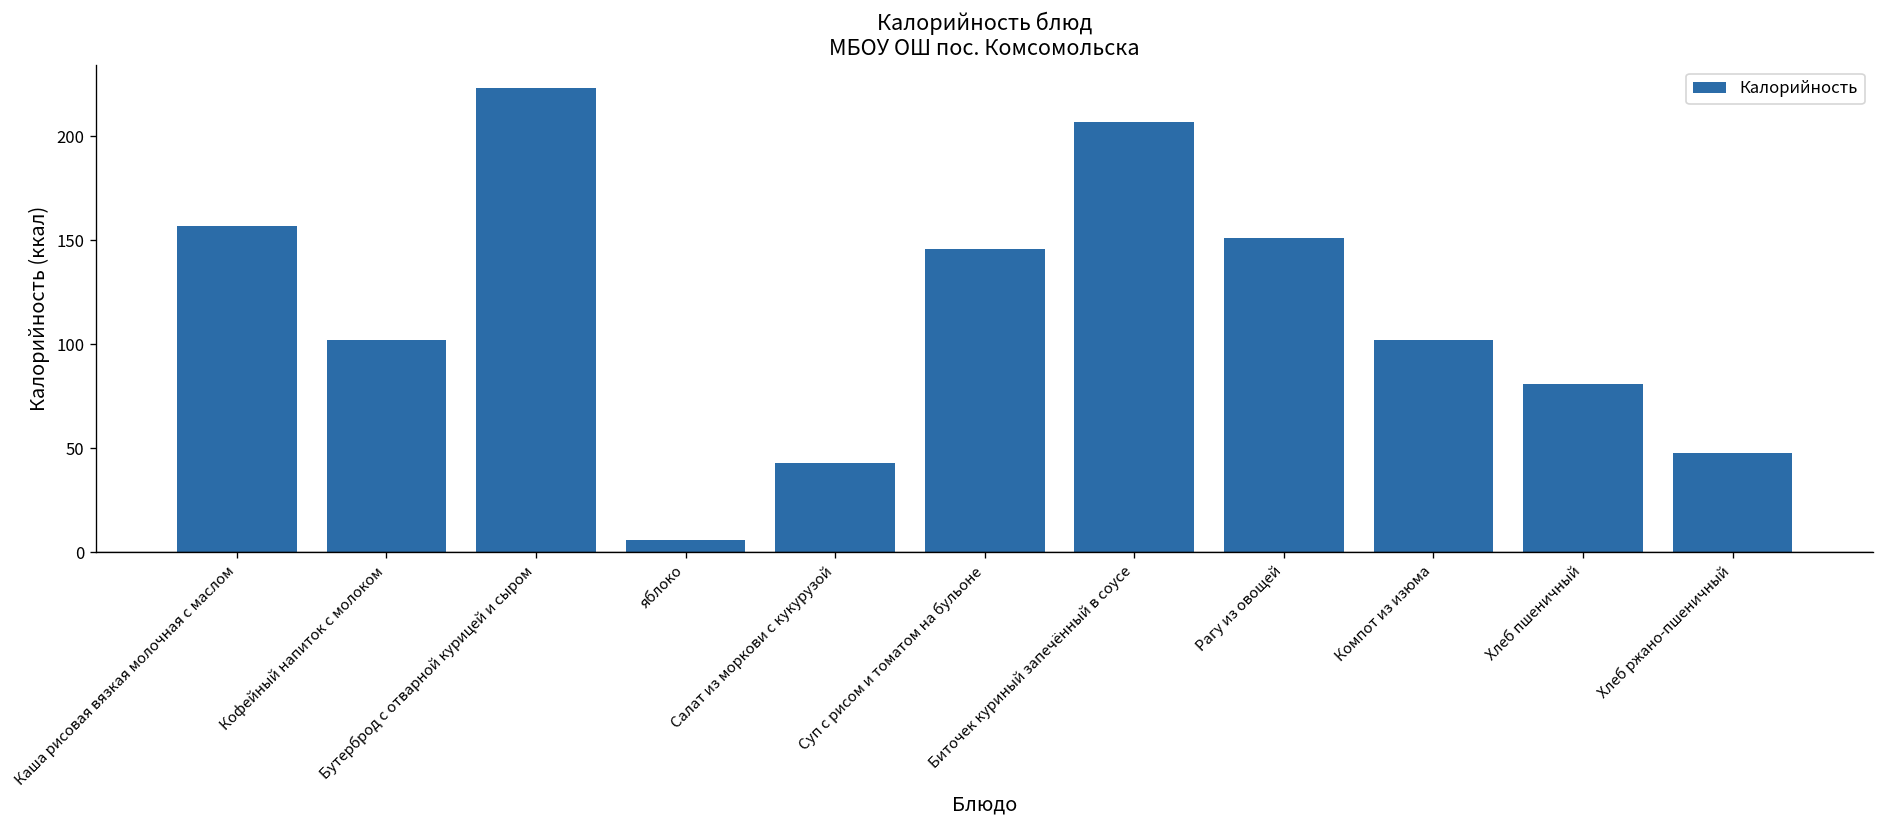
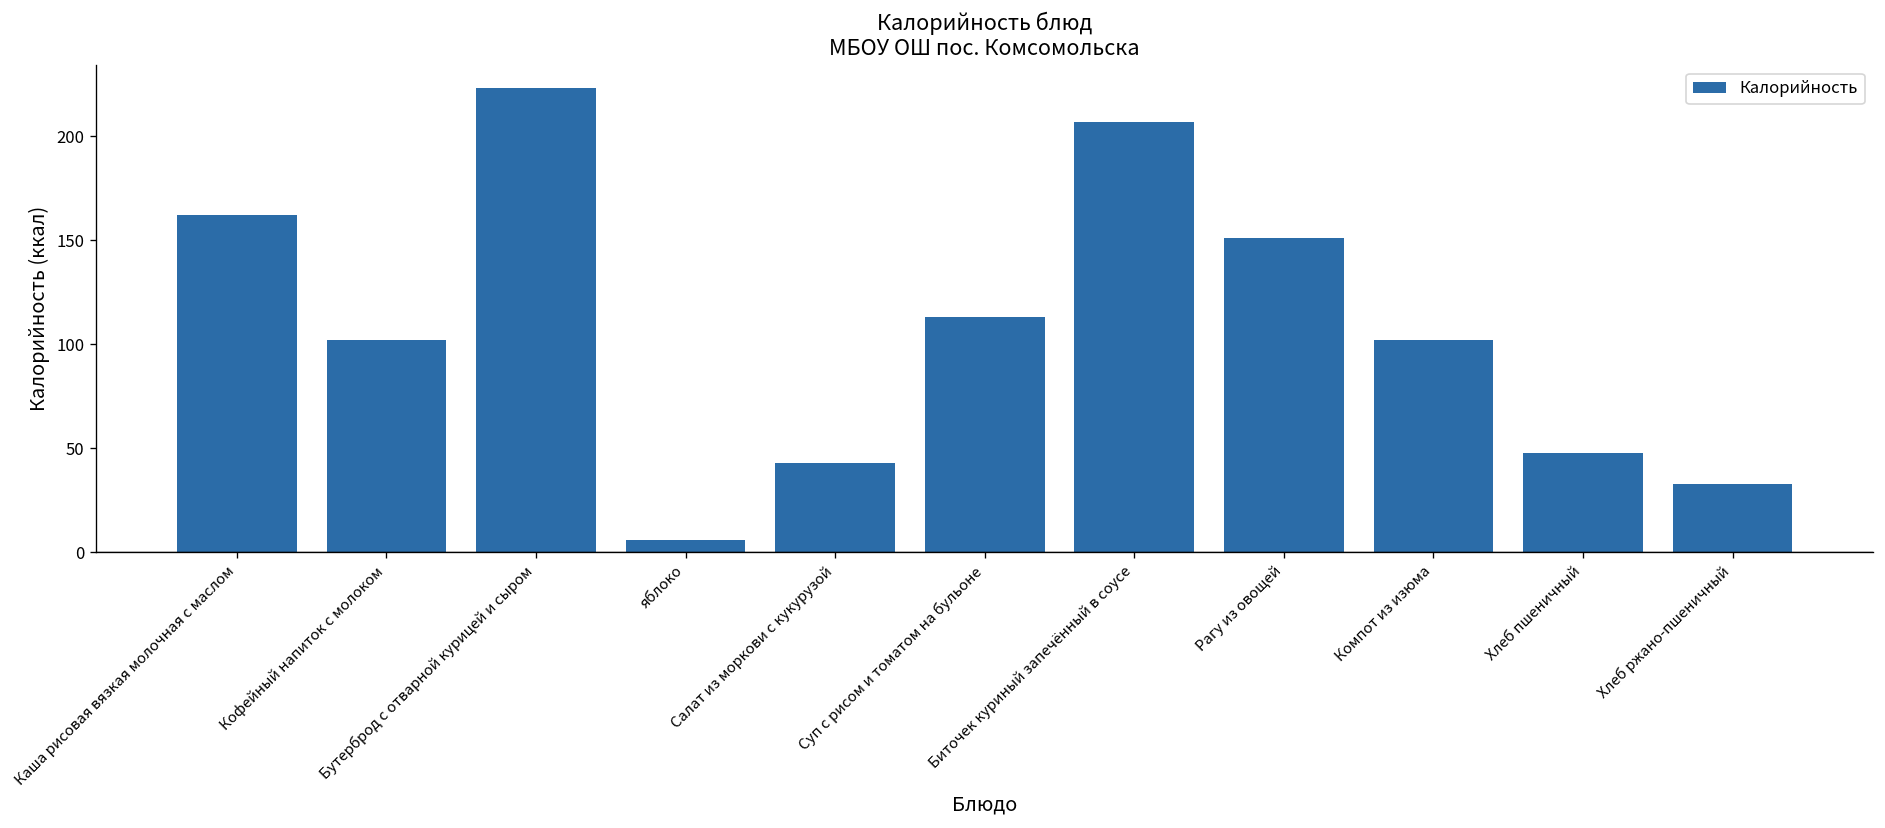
Каша рисовая вязкая молочная с маслом: 157 -> 162
Суп с рисом и томатом на бульоне: 146 -> 113
Хлеб пшеничный: 81 -> 48
Хлеб ржано-пшеничный: 48 -> 33
